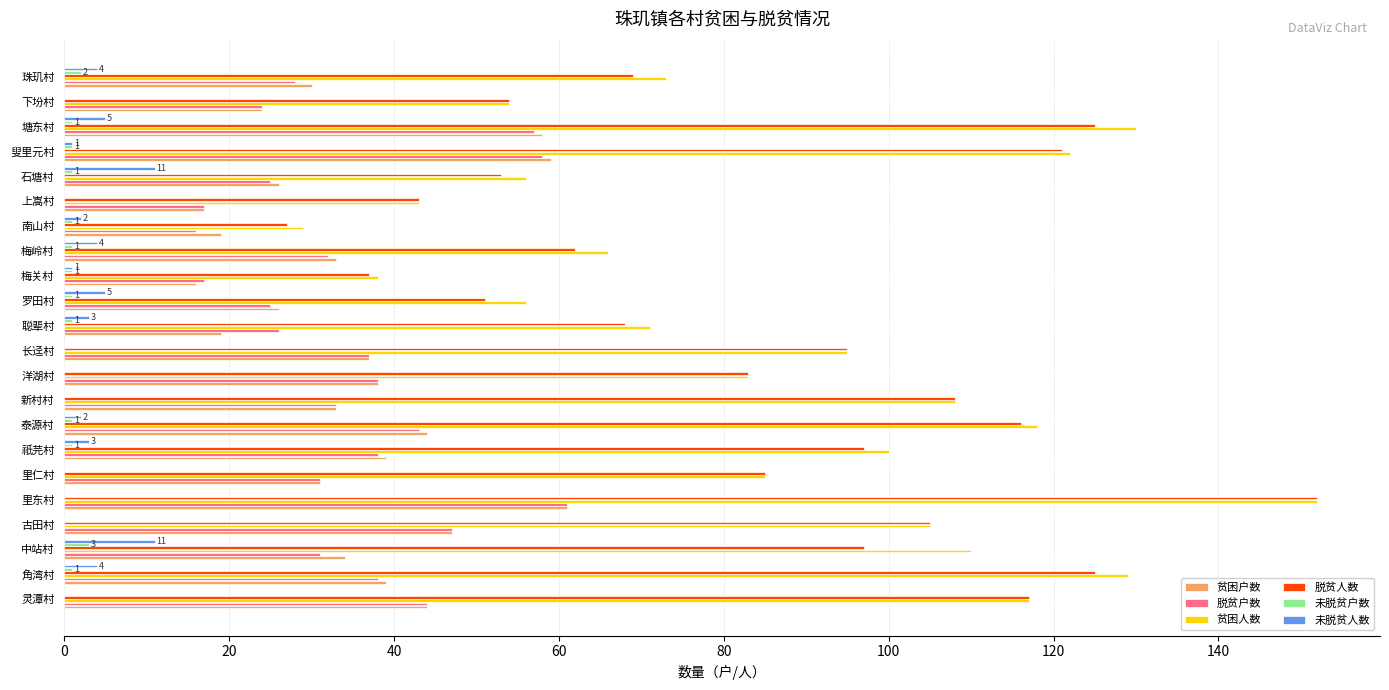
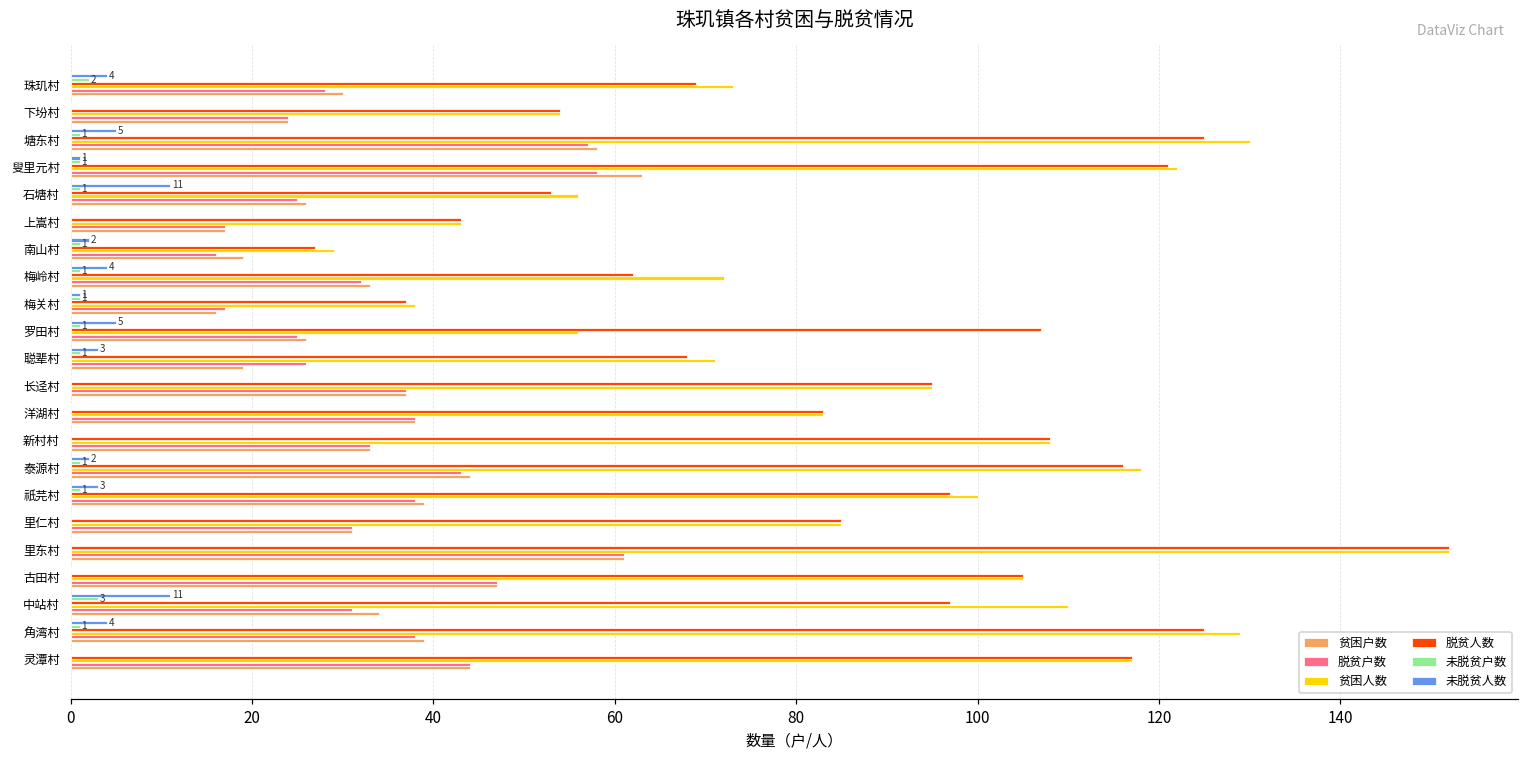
贫困户数, 叟里元村: 59 -> 63
贫困人数, 梅岭村: 66 -> 72
脱贫人数, 罗田村: 51 -> 107
